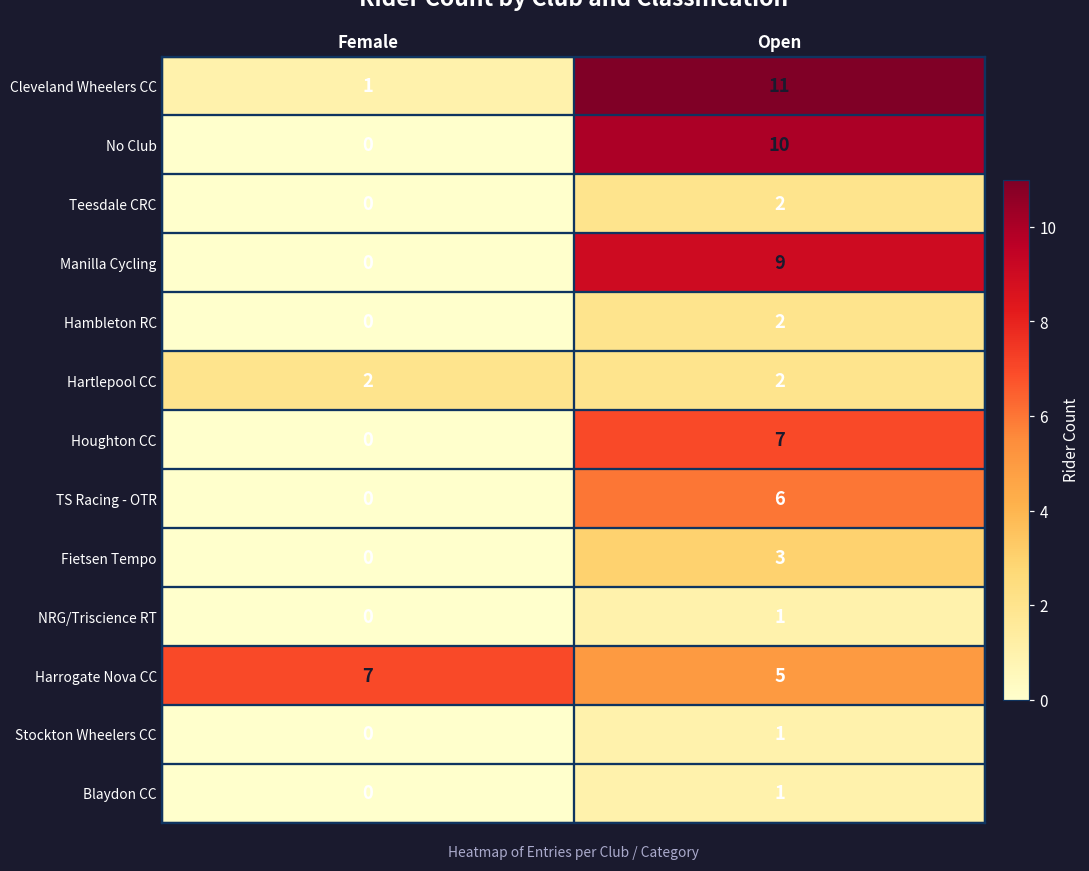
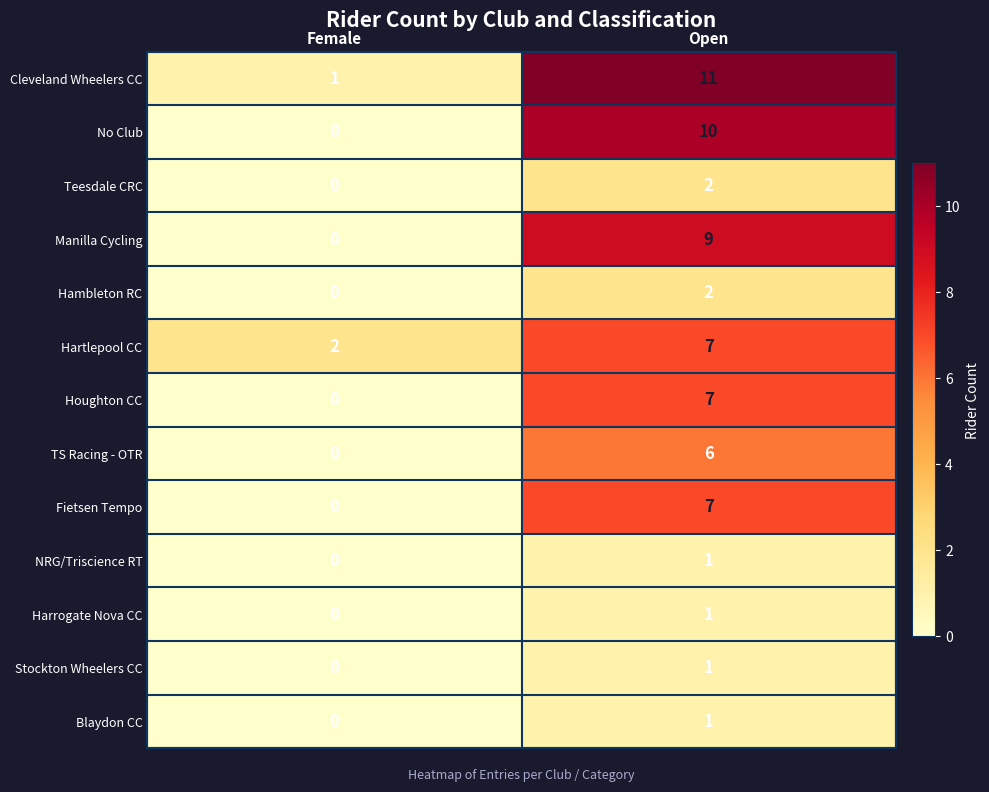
Hartlepool CC, Open: 2 -> 7
Fietsen Tempo, Open: 3 -> 7
Harrogate Nova CC, Female: 7 -> 0
Harrogate Nova CC, Open: 5 -> 1
